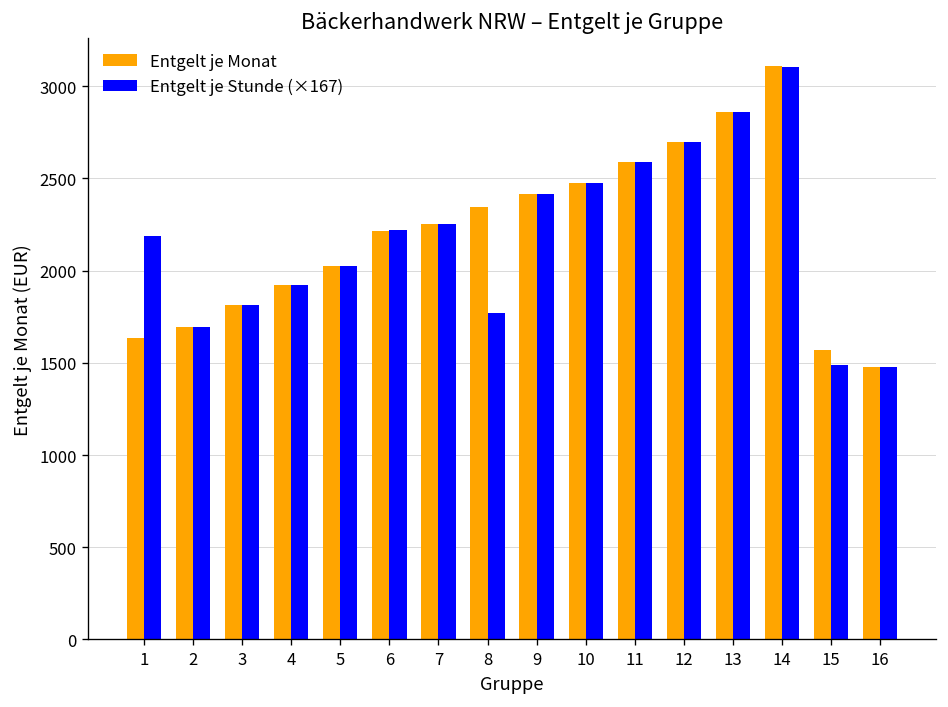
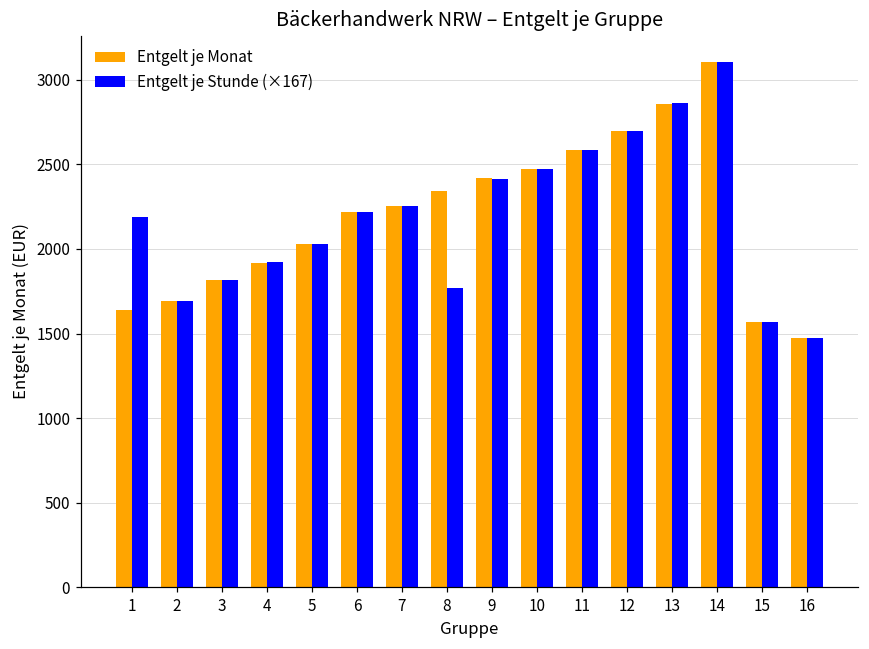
Entgelt je Stunde (×167), 15: 1490 -> 1570
